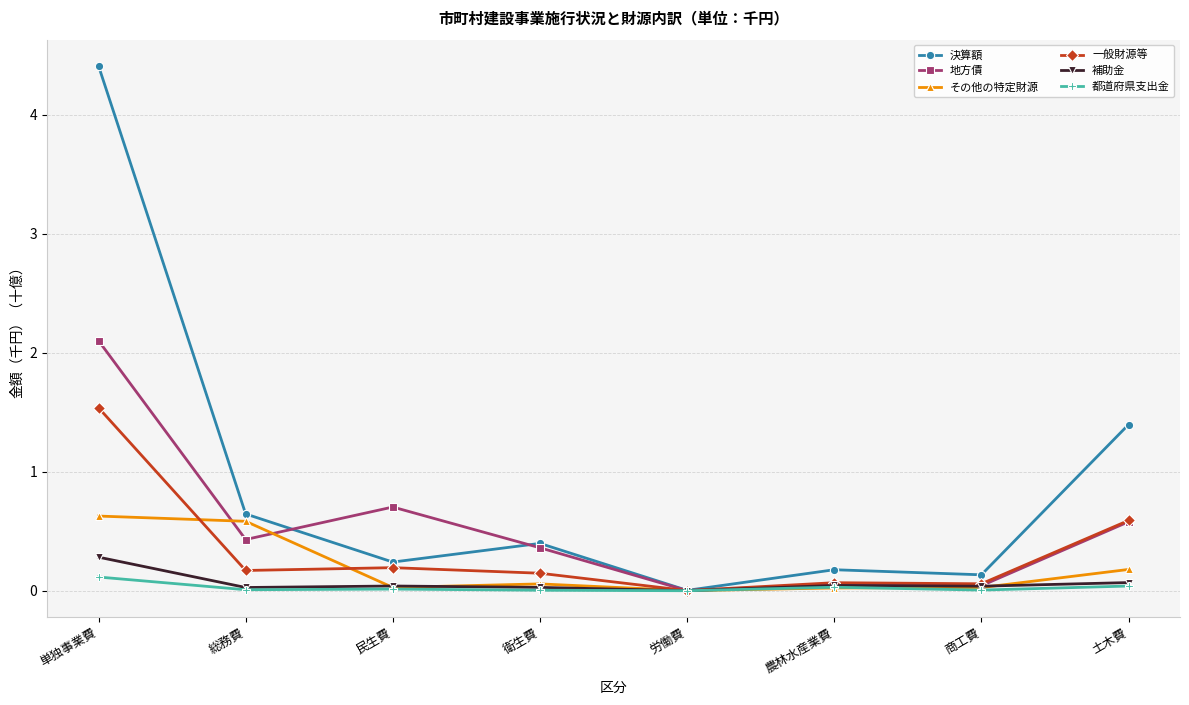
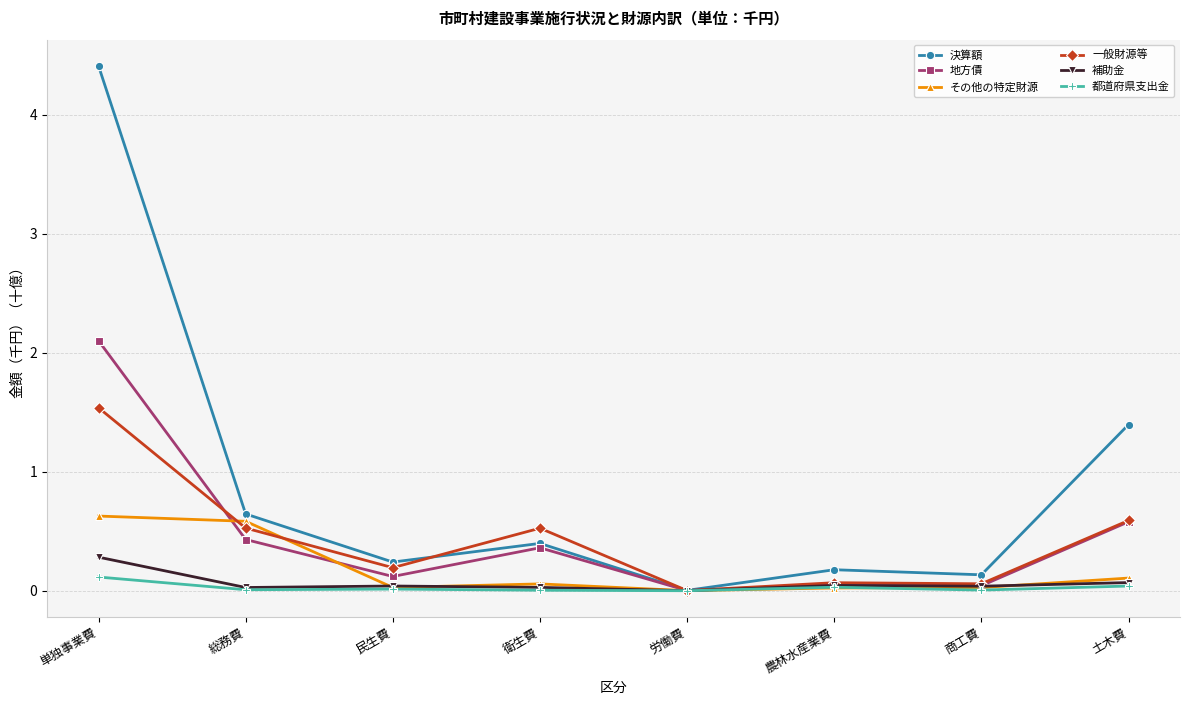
一般財源等, 総務費: 0.17 -> 0.53
地方債, 民生費: 0.70 -> 0.12
一般財源等, 衛生費: 0.15 -> 0.53
その他の特定財源, 土木費: 0.18 -> 0.11
